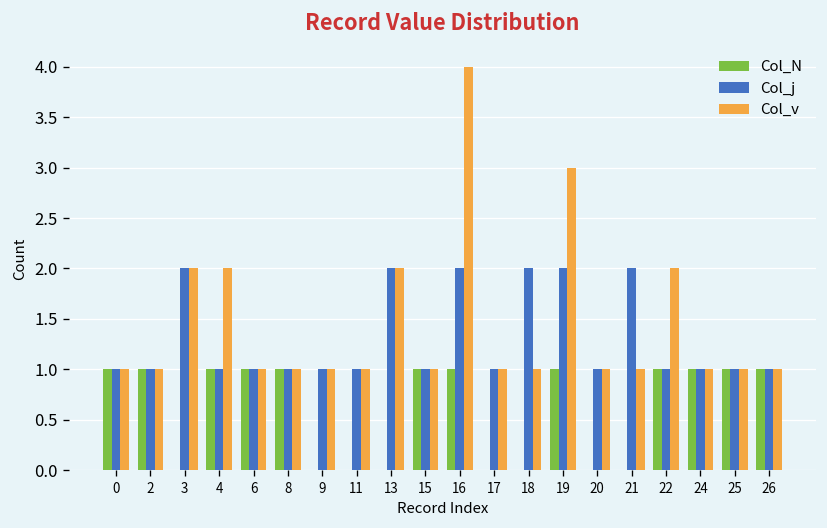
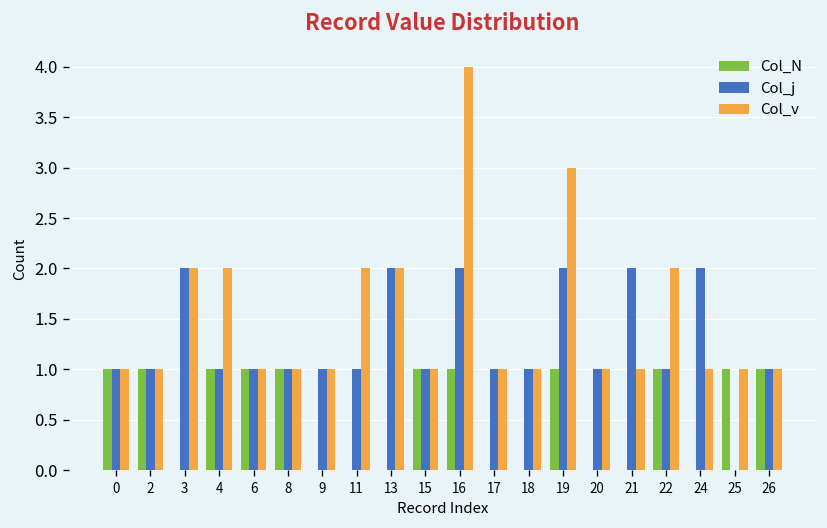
Col_v, 11: 1 -> 2
Col_j, 18: 2 -> 1
Col_N, 24: 1 -> 0
Col_j, 24: 1 -> 2
Col_j, 25: 1 -> 0
